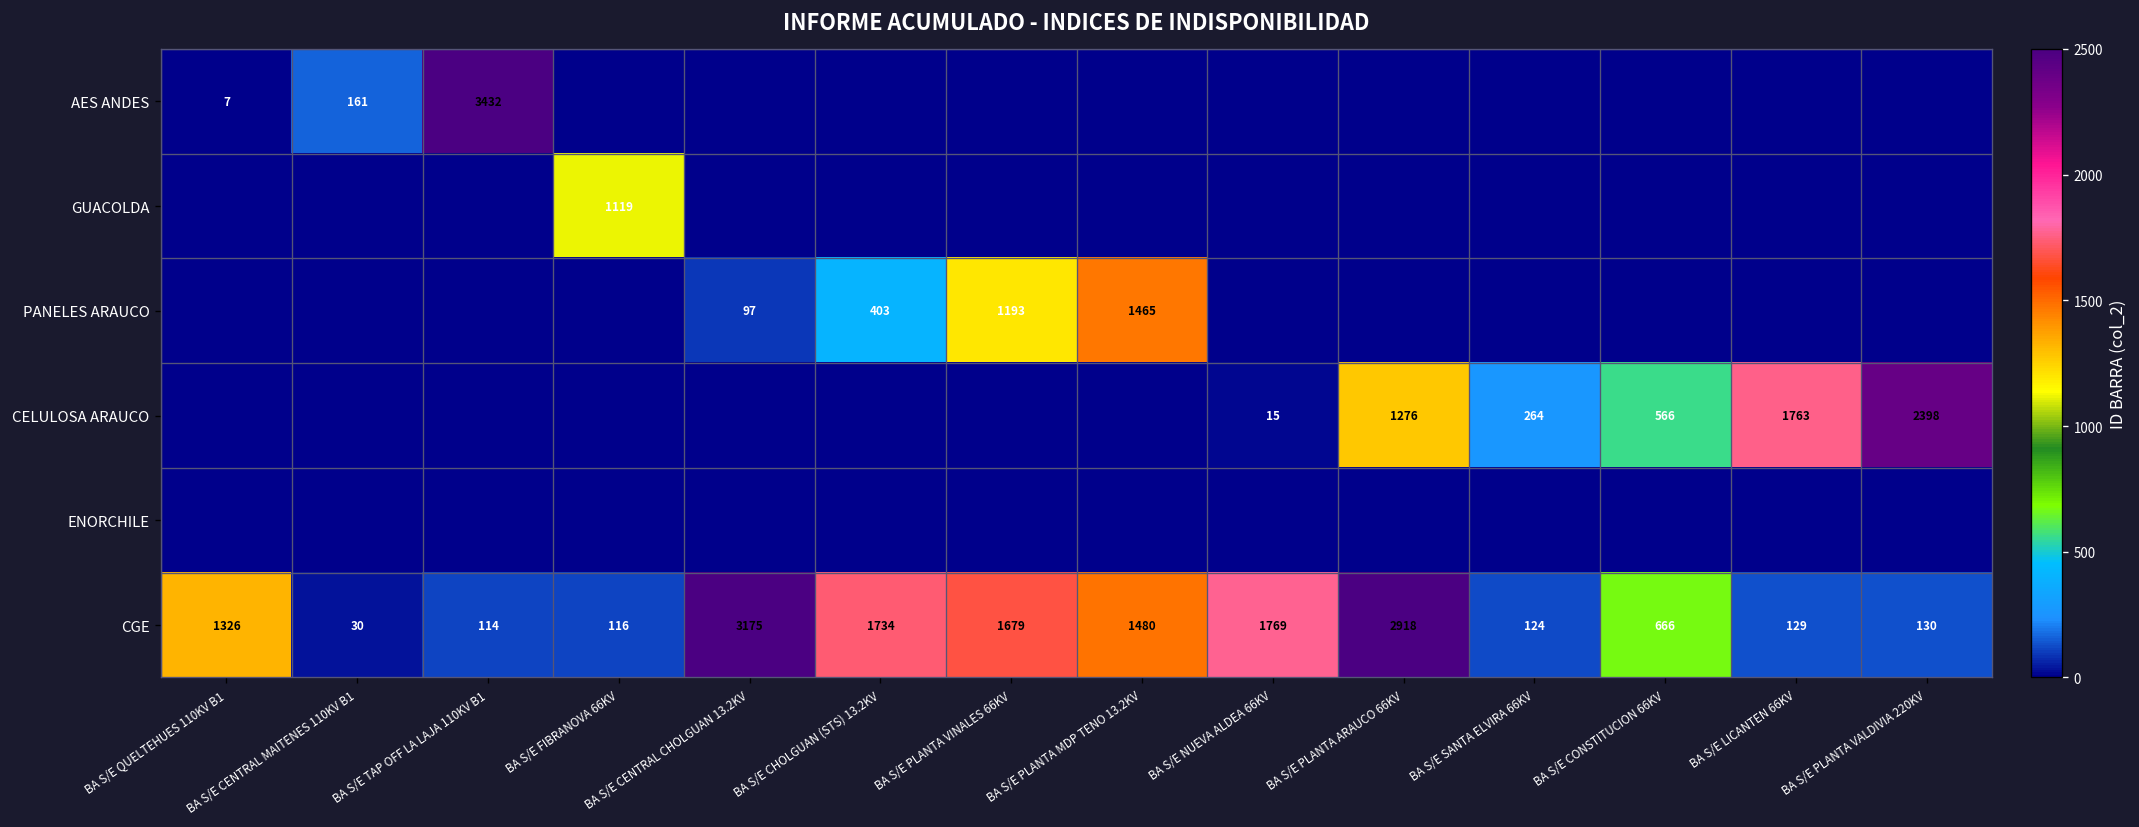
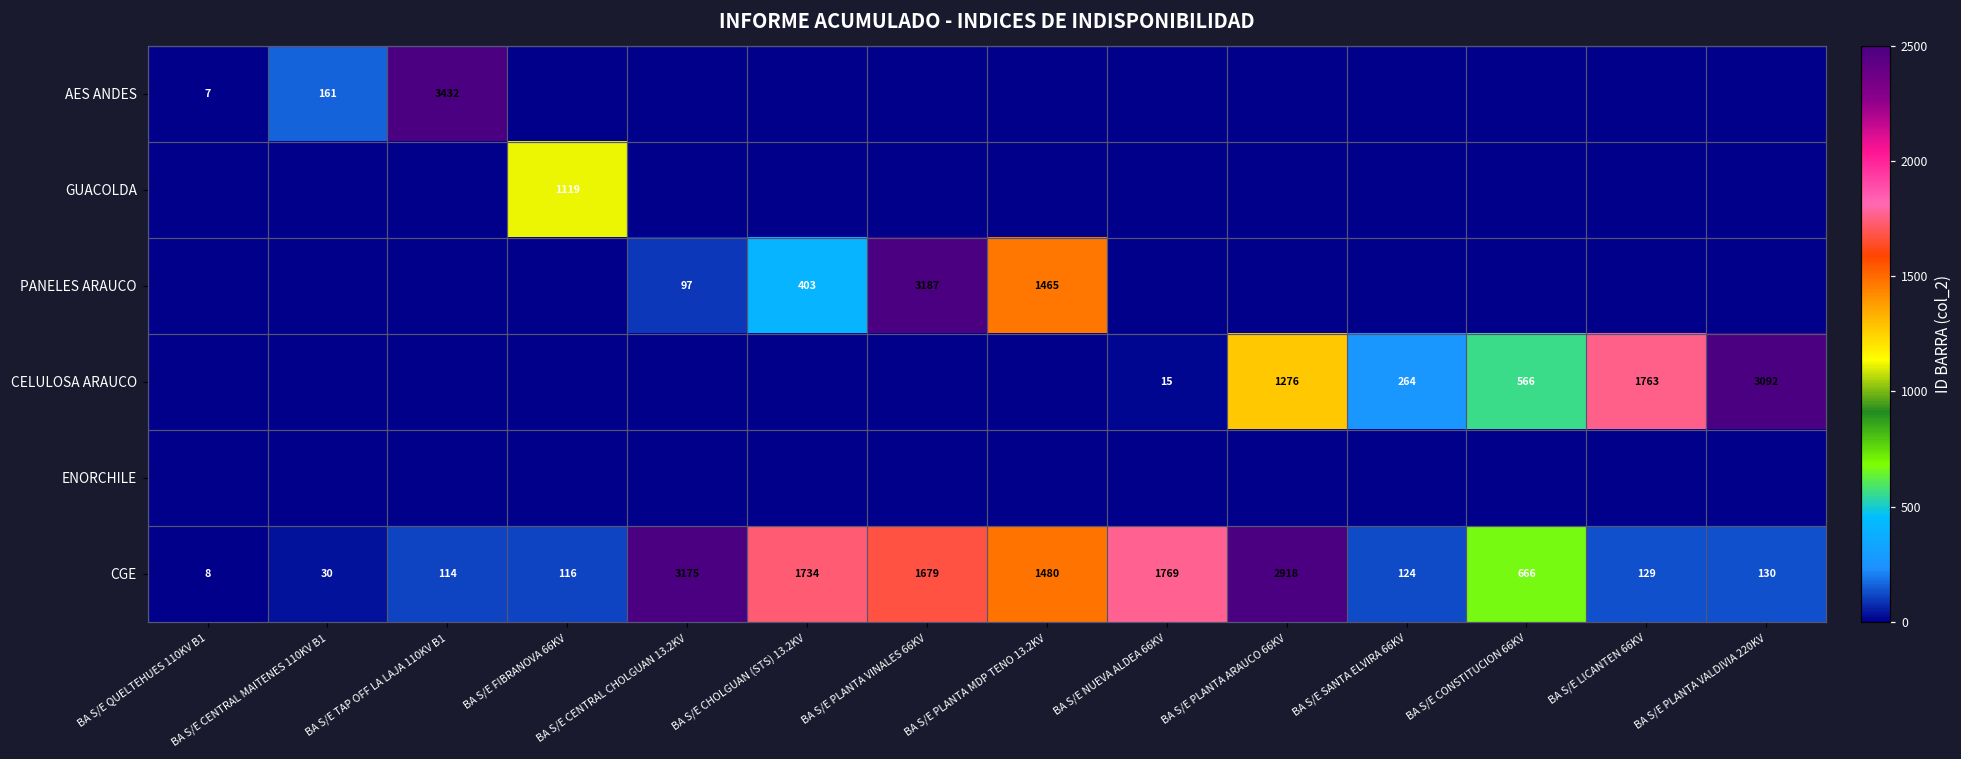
PANELES ARAUCO, BA S/E PLANTA VINALES 66KV: 1193 -> 3187
CELULOSA ARAUCO, BA S/E PLANTA VALDIVIA 220KV: 2398 -> 3092
CGE, BA S/E QUELTEHUES 110KV B1: 1326 -> 8
